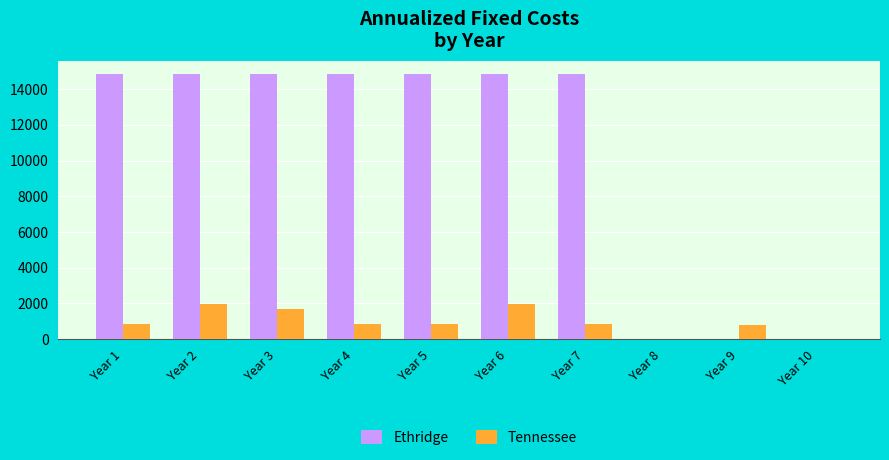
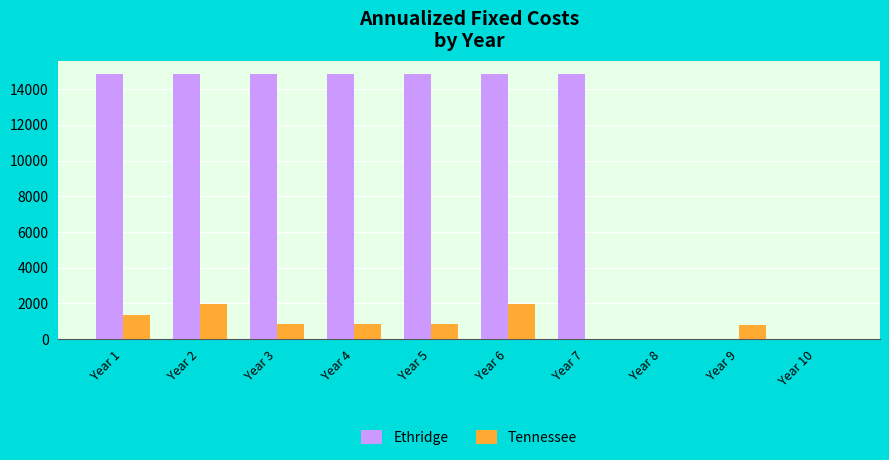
Tennessee, Year 1: 900 -> 1300
Tennessee, Year 3: 1700 -> 900
Tennessee, Year 7: 800 -> 0
